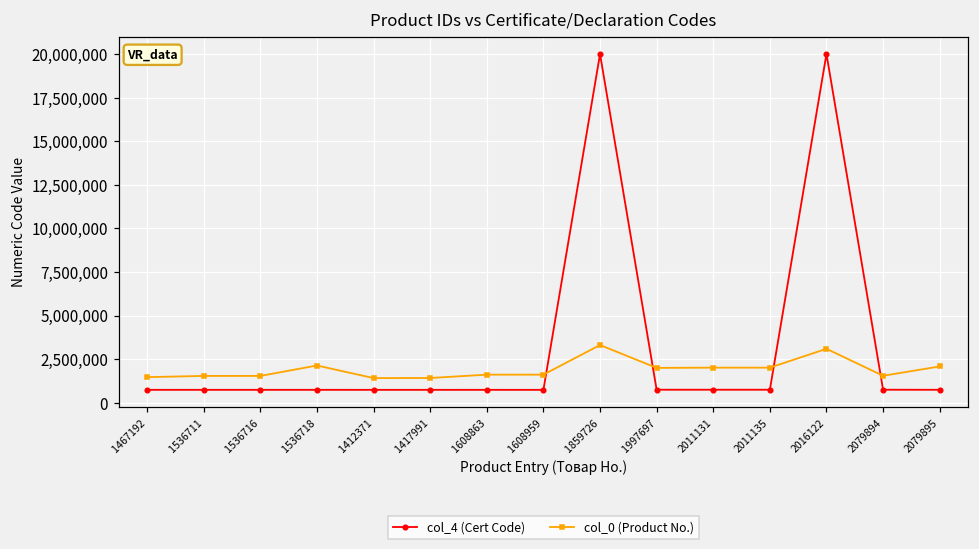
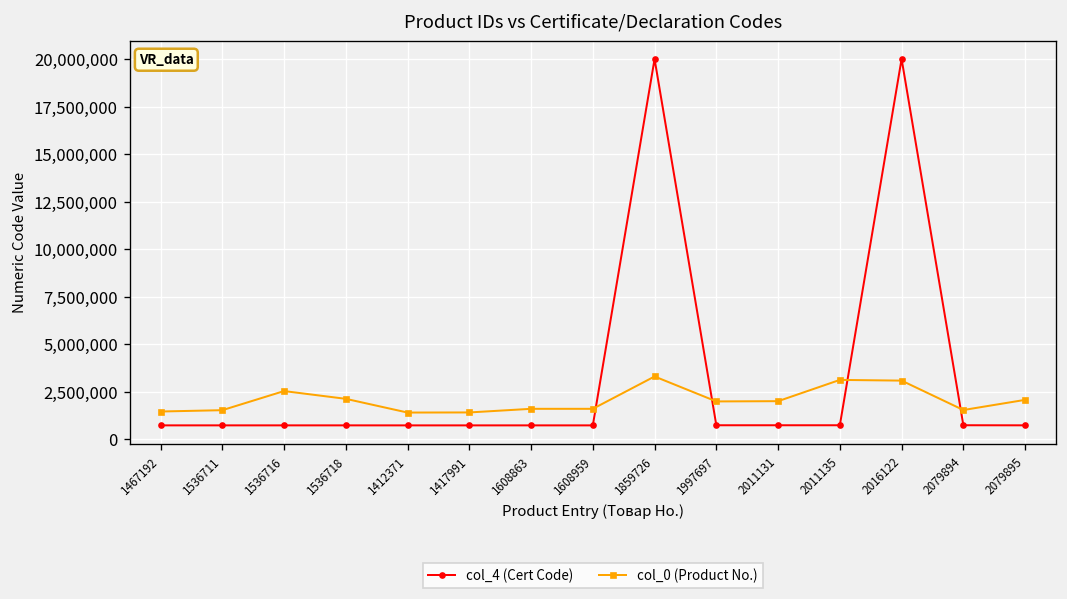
col_0 (Product No.), 1536716: 1,500,000 -> 2,500,000
col_0 (Product No.), 2011135: 2,000,000 -> 3,100,000
